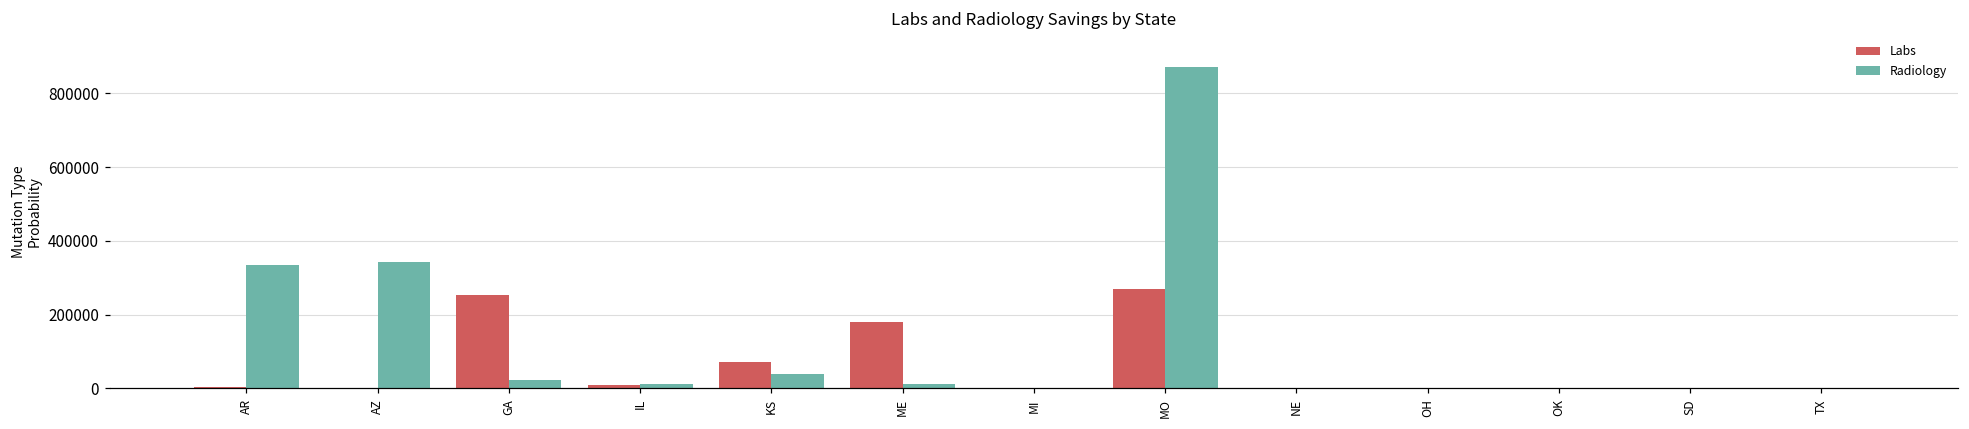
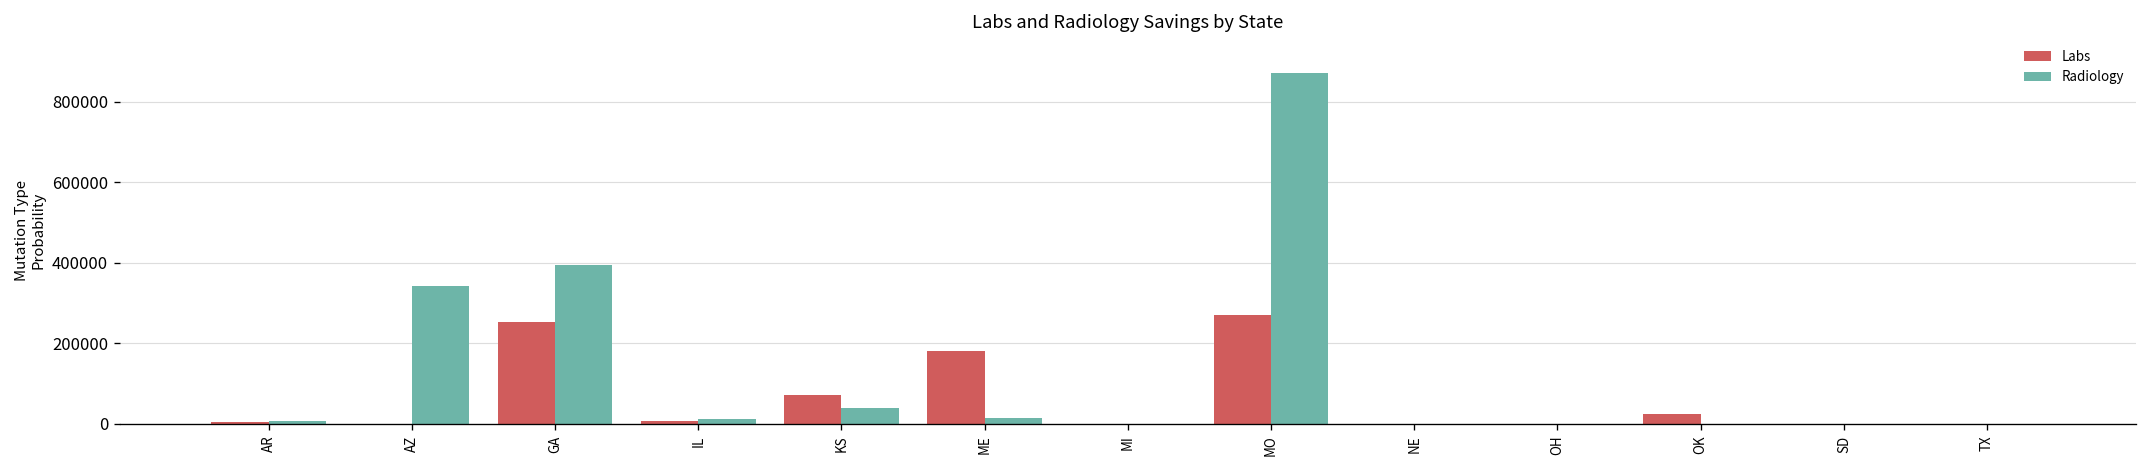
Radiology, AR: 340000 -> 10000
Radiology, GA: 20000 -> 390000
Labs, OK: 0 -> 20000
